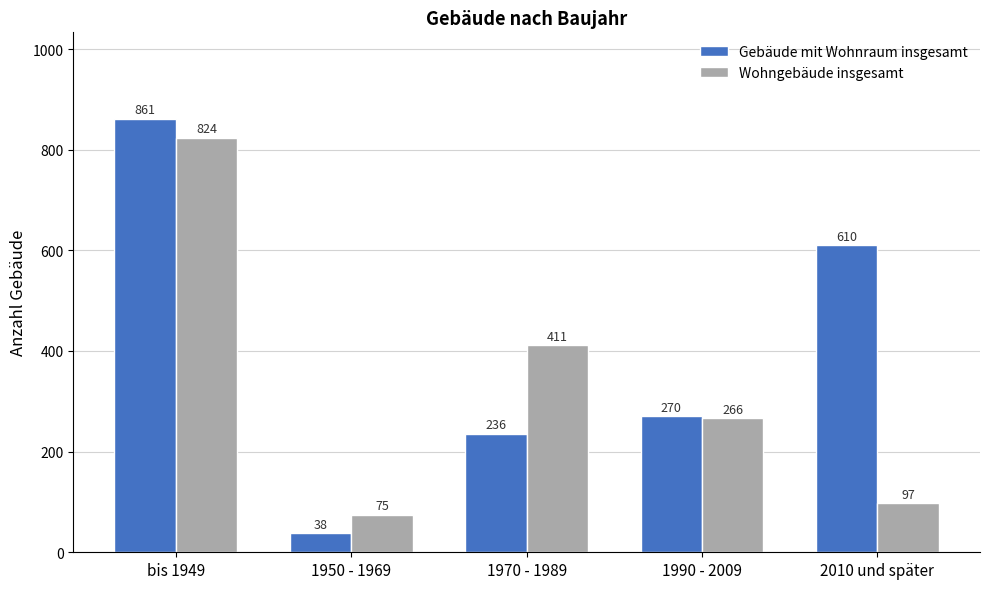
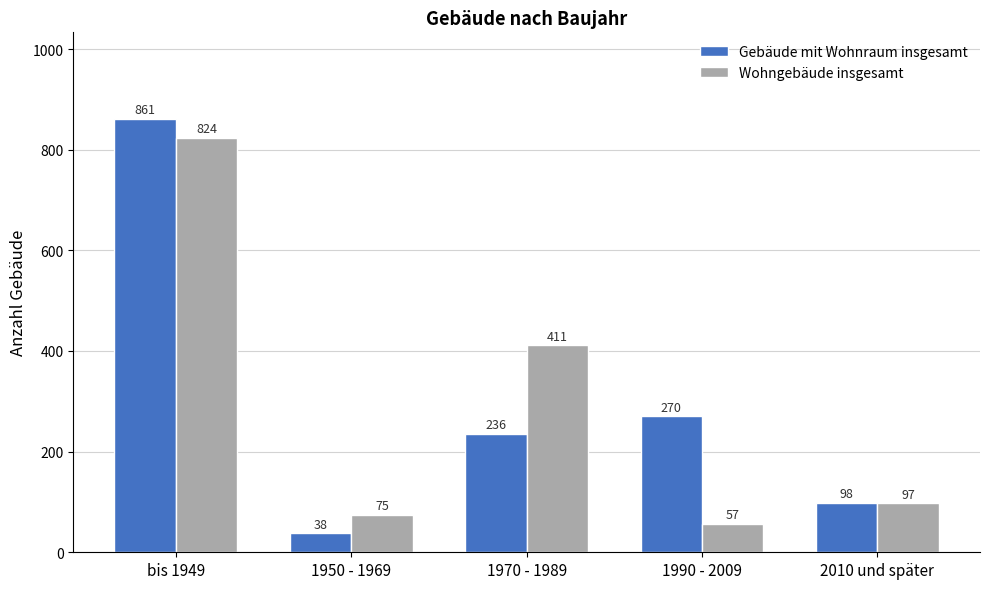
Wohngebäude insgesamt, 1990 - 2009: 266 -> 57
Gebäude mit Wohnraum insgesamt, 2010 und später: 610 -> 98
